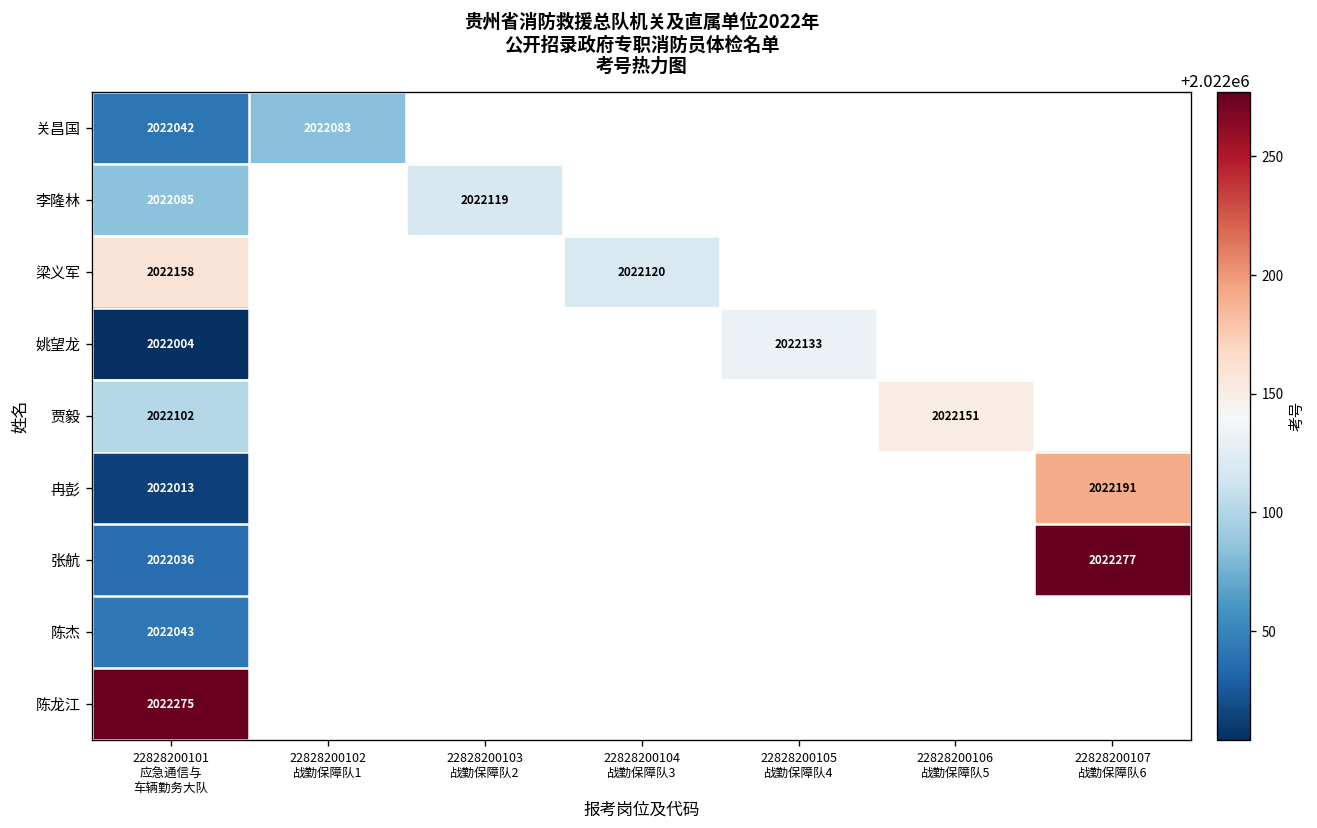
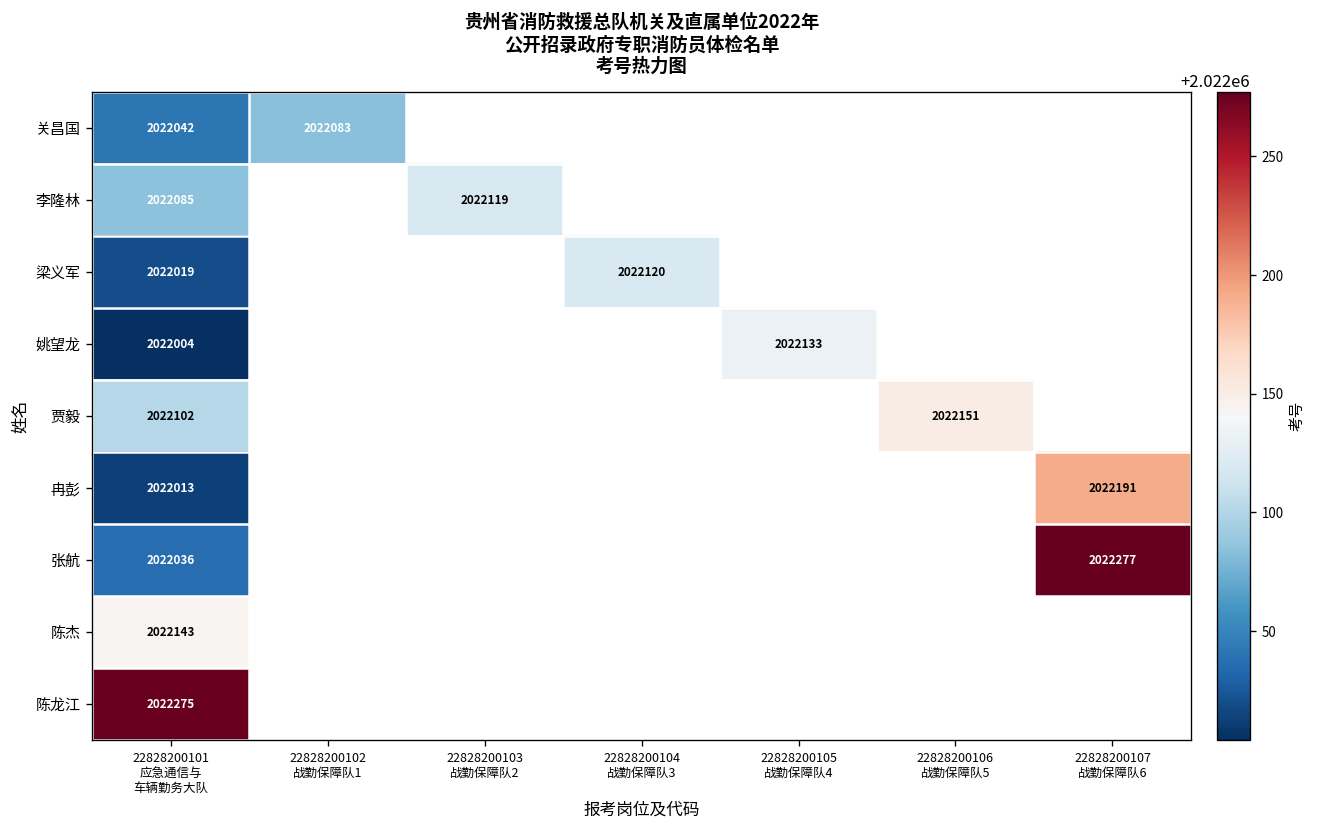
梁义军, 22828200101 应急通信与 车辆勤务大队: 2022158 -> 2022019
陈杰, 22828200101 应急通信与 车辆勤务大队: 2022043 -> 2022143
